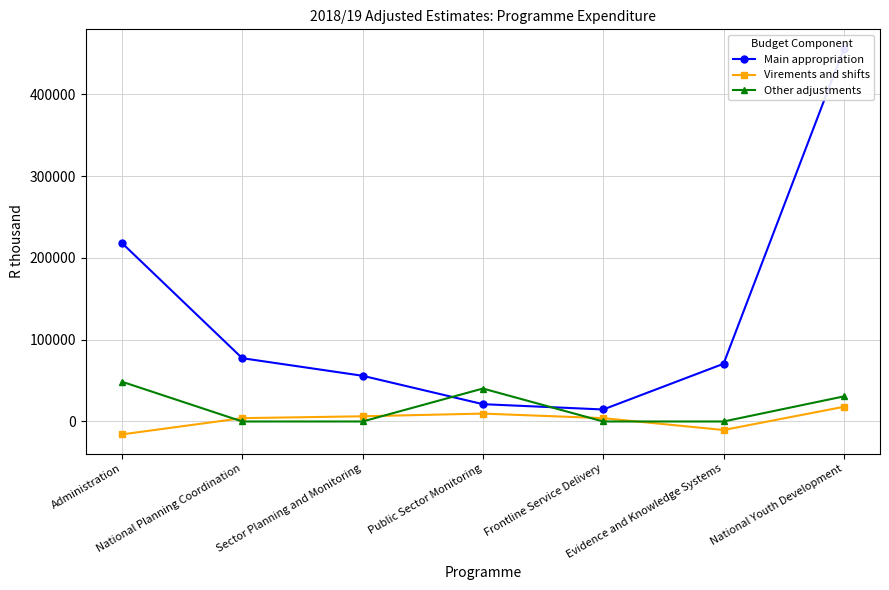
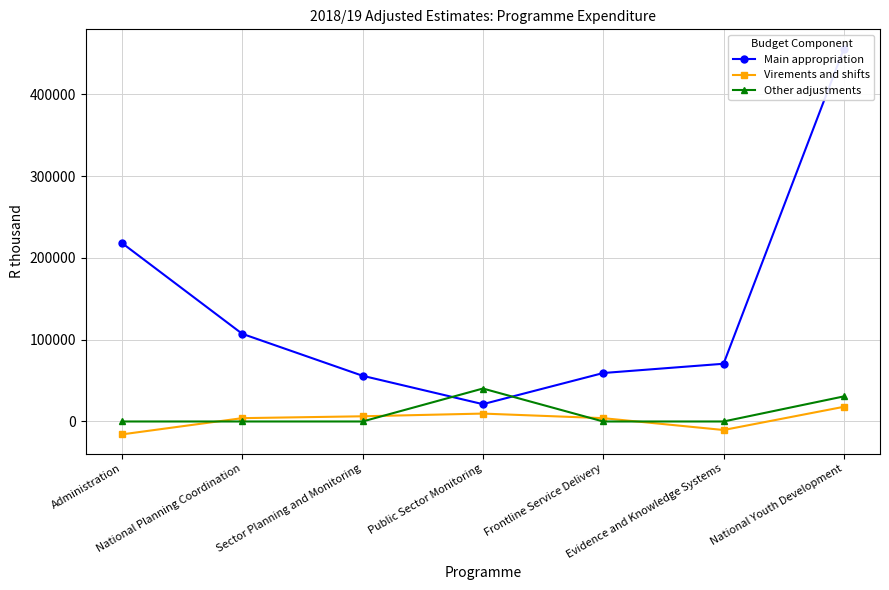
Other adjustments, Administration: 50000 -> 0
Main appropriation, National Planning Coordination: 80000 -> 110000
Main appropriation, Frontline Service Delivery: 10000 -> 60000
